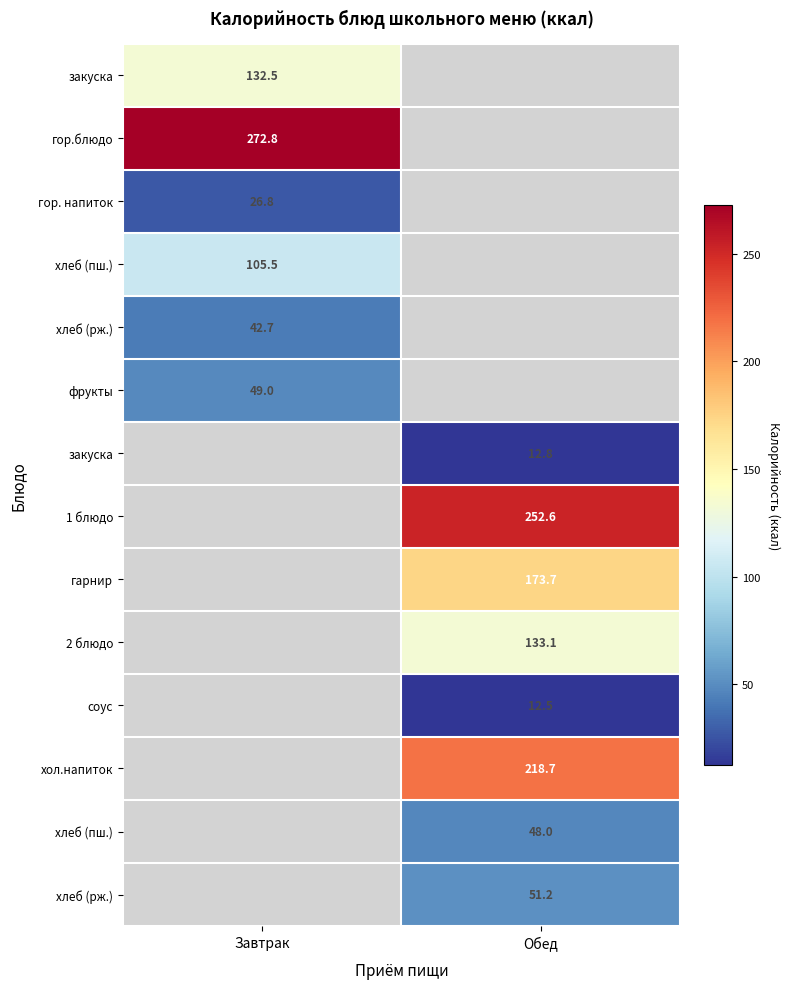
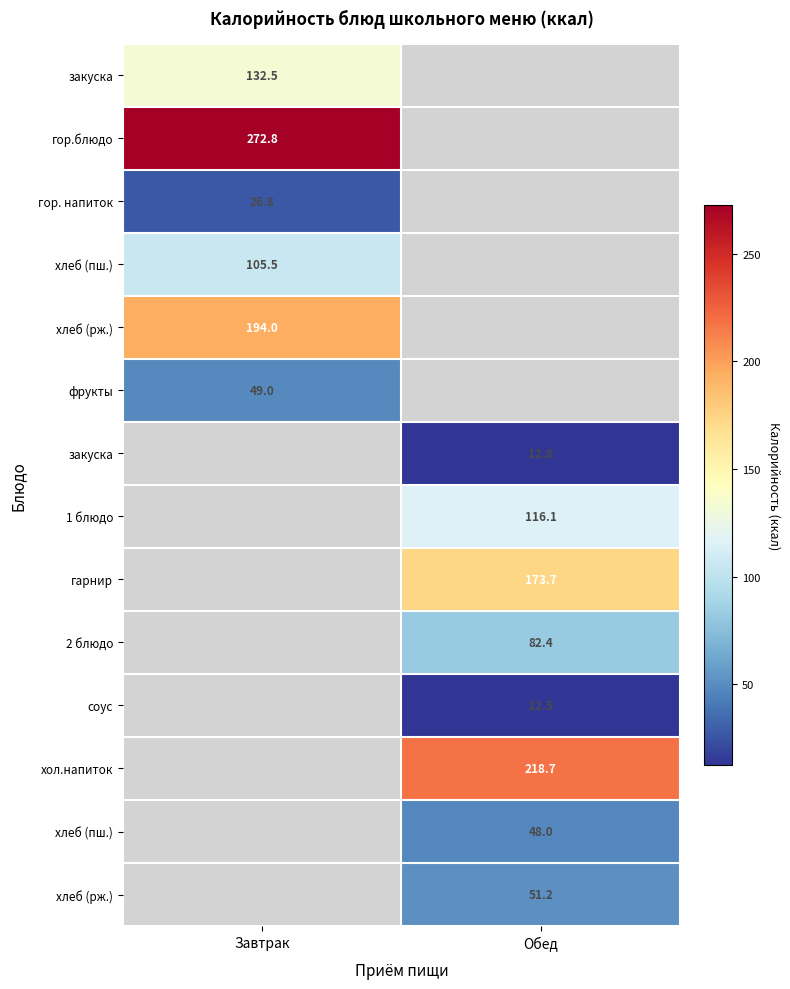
хлеб (рж.), Завтрак: 42.7 -> 194.0
1 блюдо, Обед: 252.6 -> 116.1
2 блюдо, Обед: 133.1 -> 82.4
